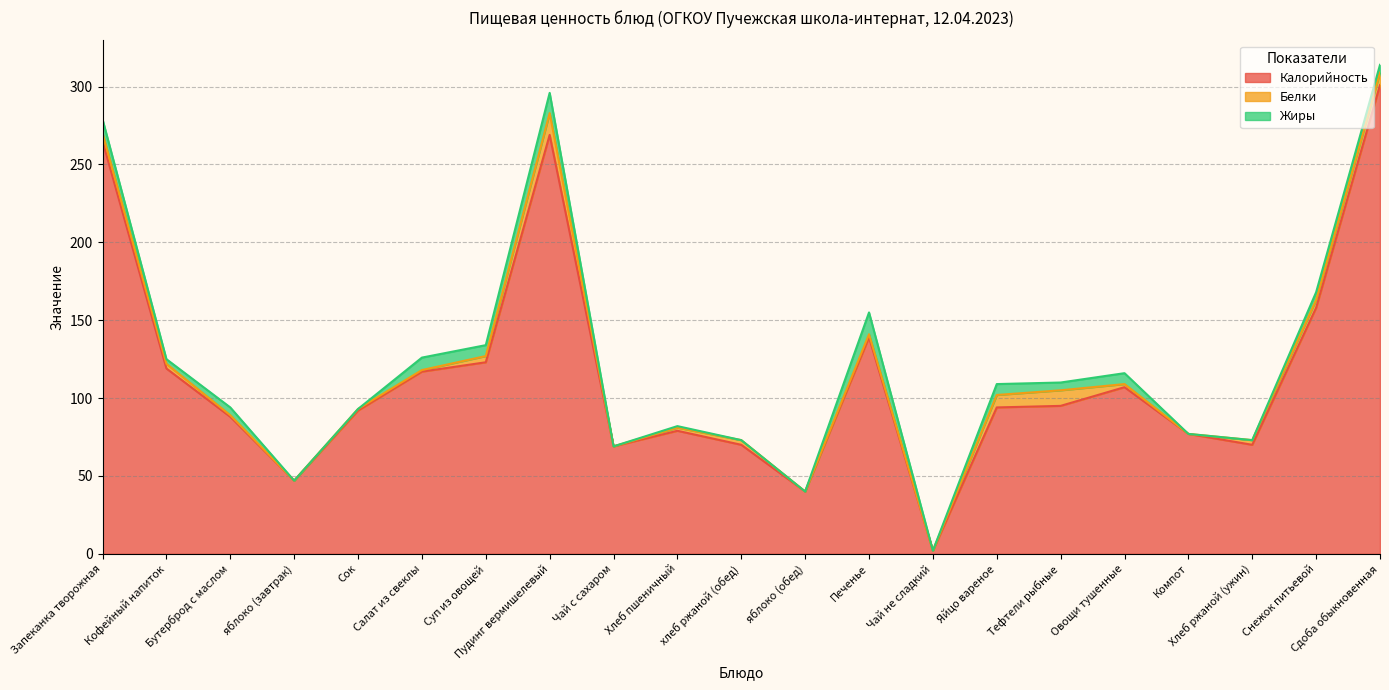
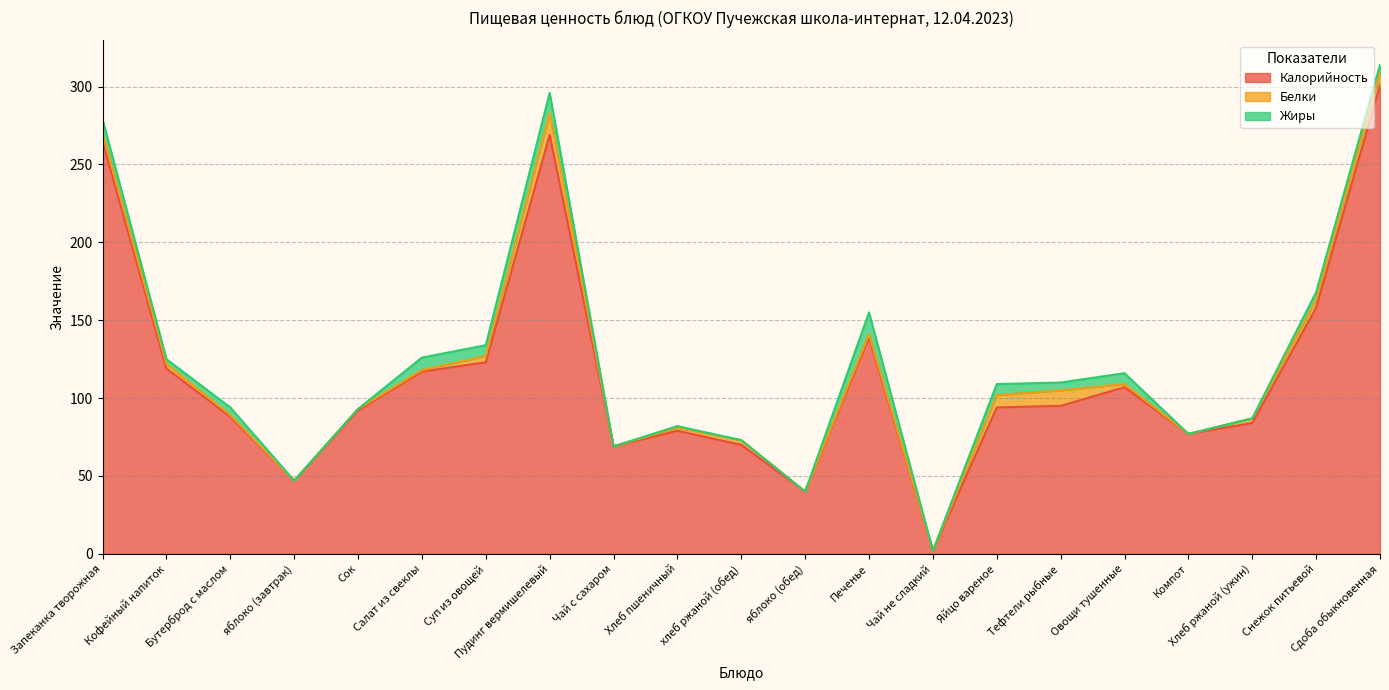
Калорийность, Хлеб ржаной (ужин): 70 -> 84
